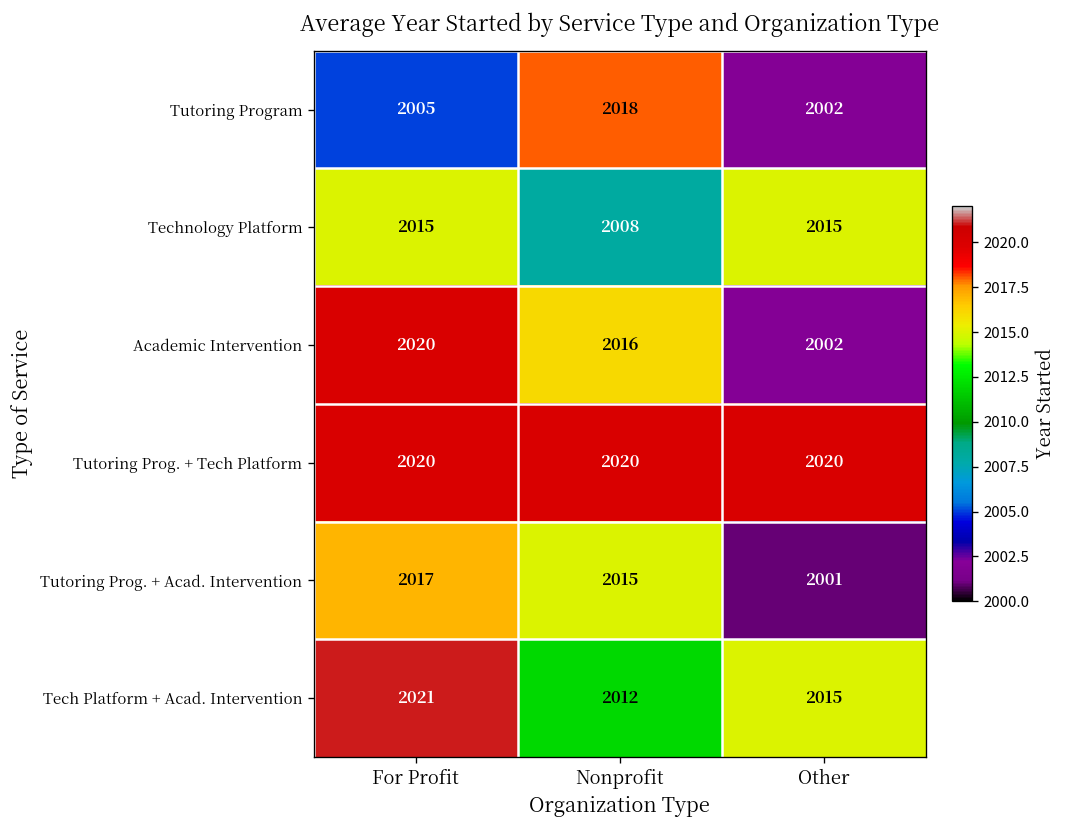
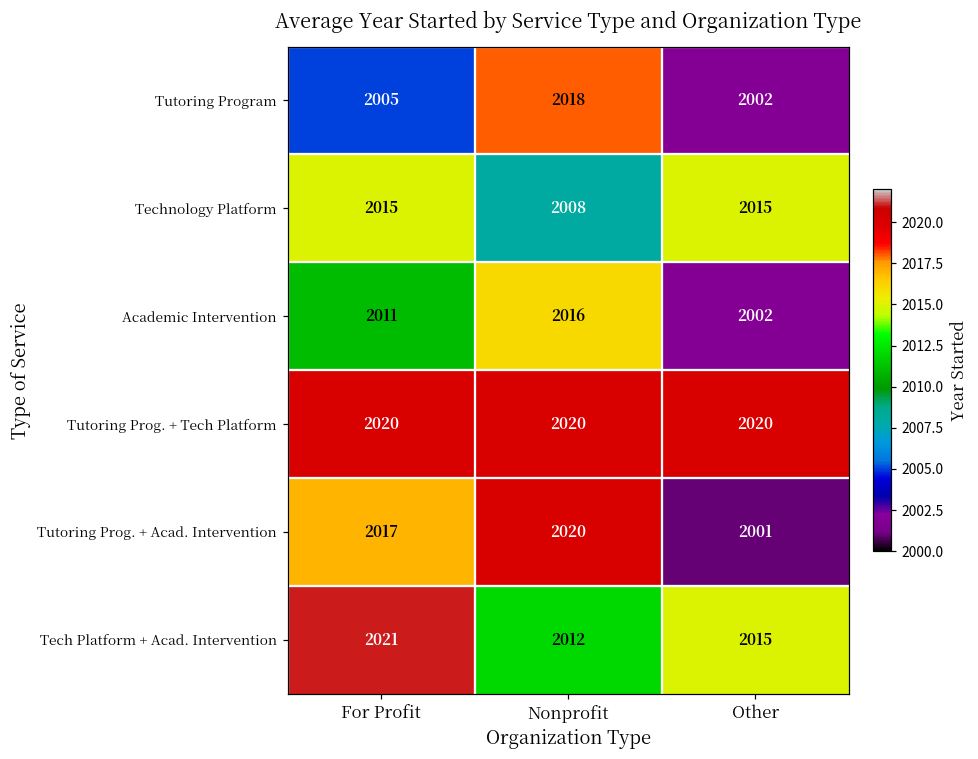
Academic Intervention, For Profit: 2020 -> 2011
Tutoring Prog. + Acad. Intervention, Nonprofit: 2015 -> 2020
